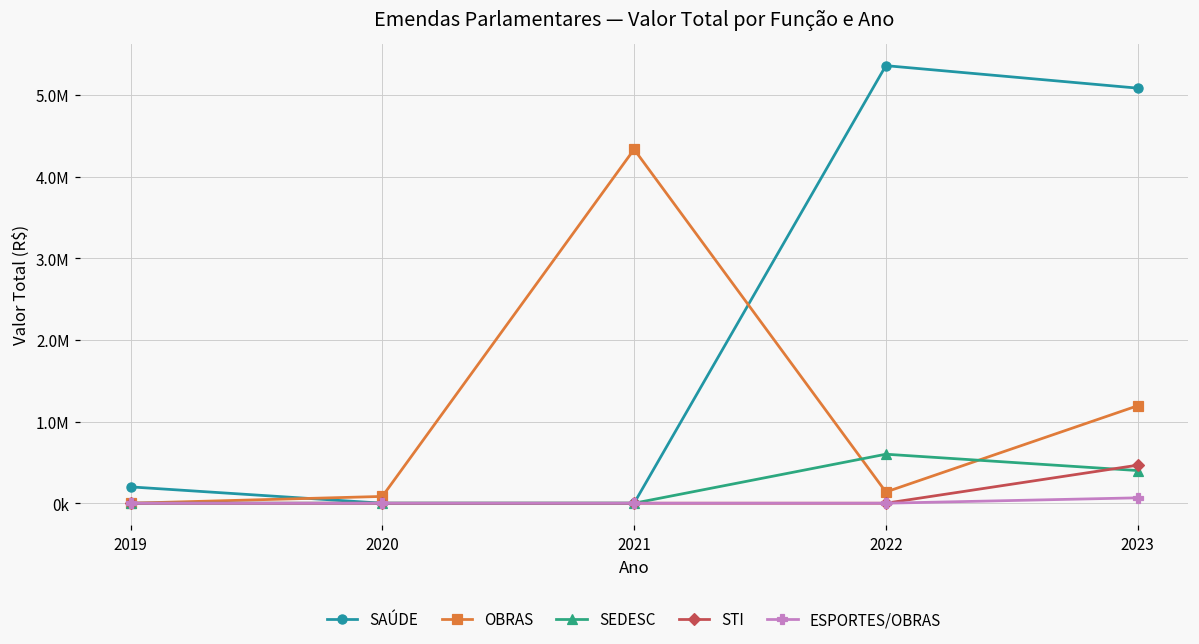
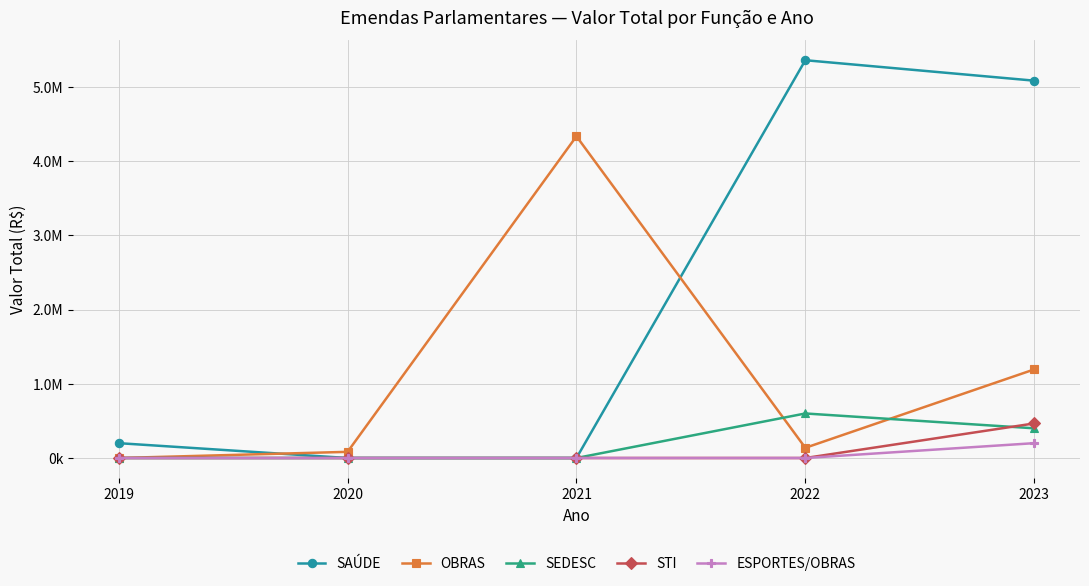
ESPORTES/OBRAS, 2023: 100000 -> 200000
